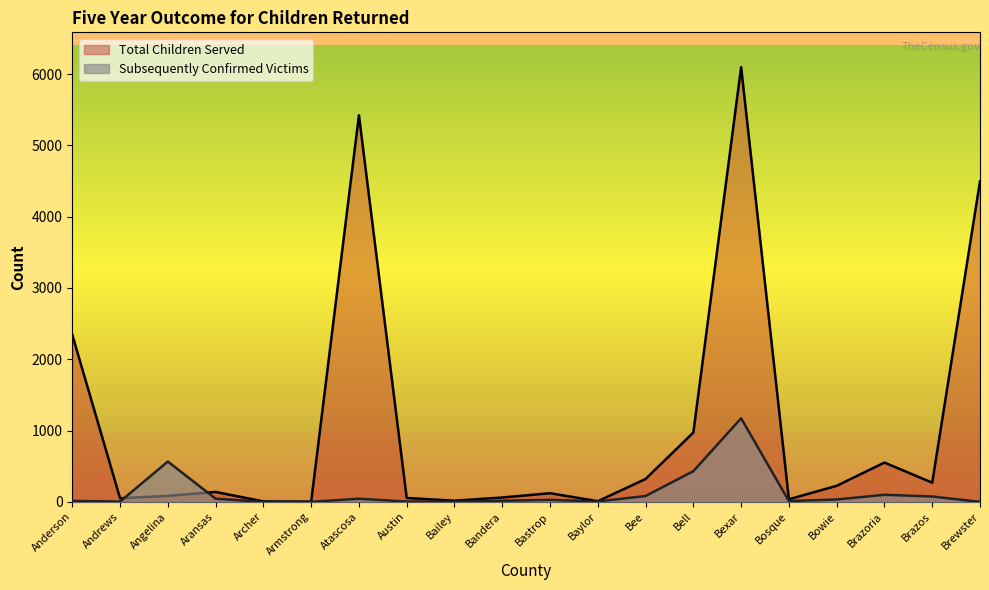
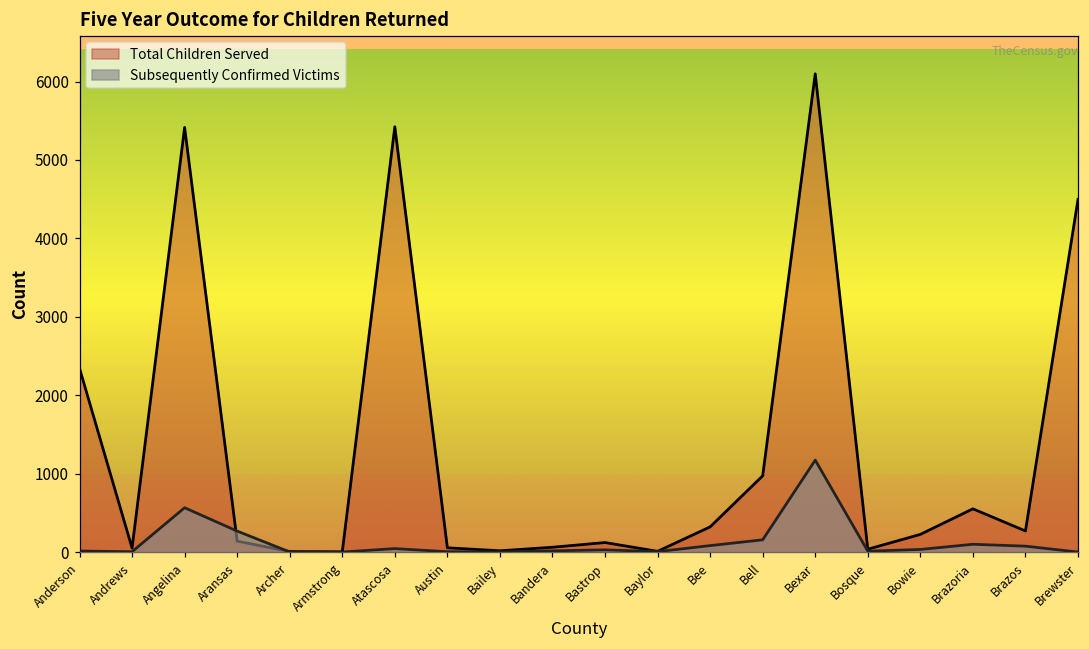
Total Children Served, Angelina: 100 -> 5400
Subsequently Confirmed Victims, Aransas: 0 -> 300
Subsequently Confirmed Victims, Bell: 400 -> 200
